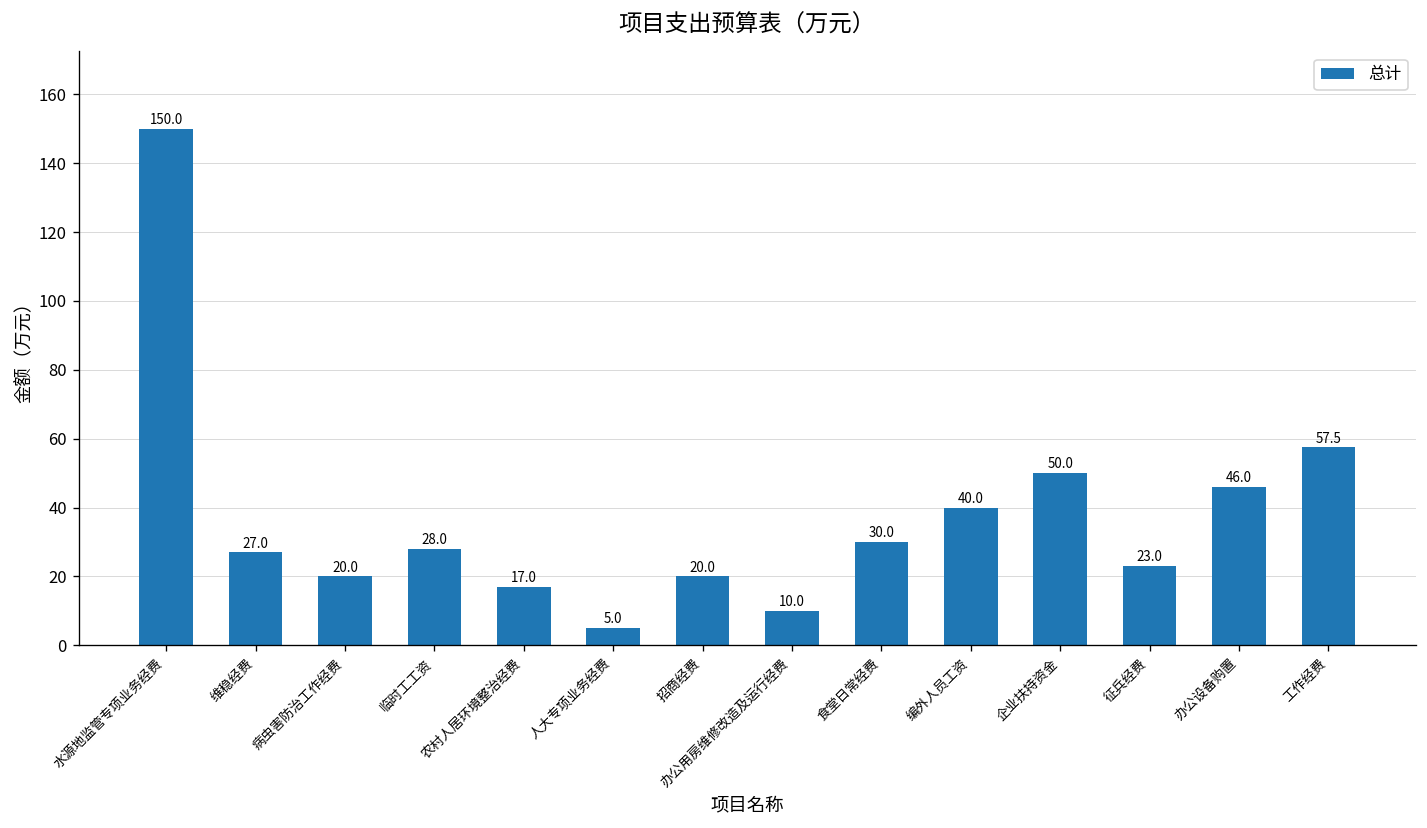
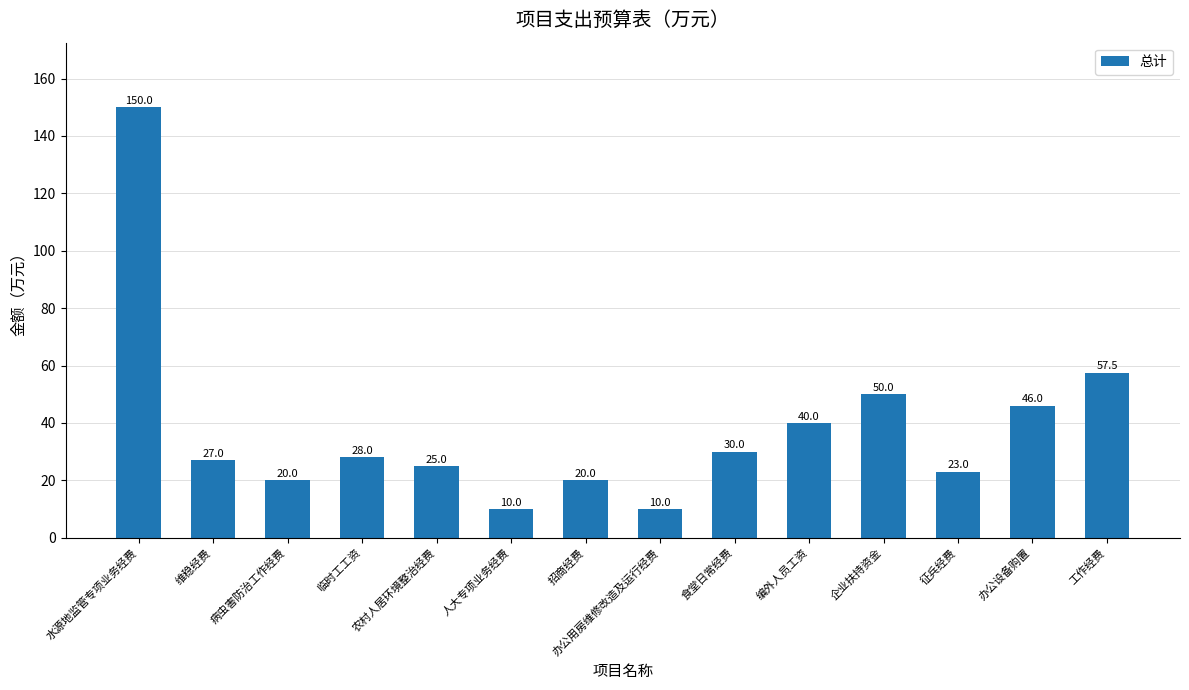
农村人居环境整治经费: 17.0 -> 25.0
人大专项业务经费: 5.0 -> 10.0
